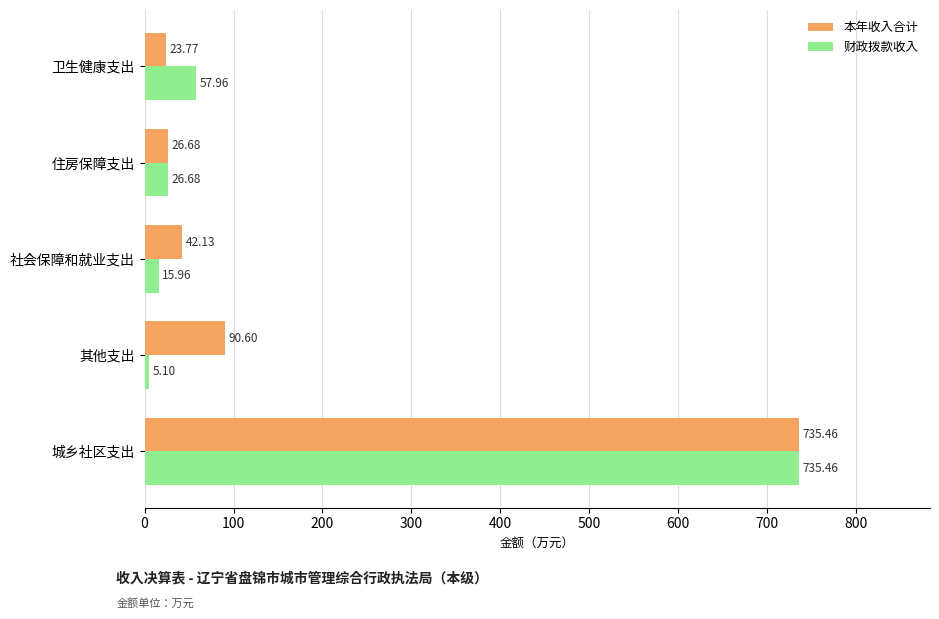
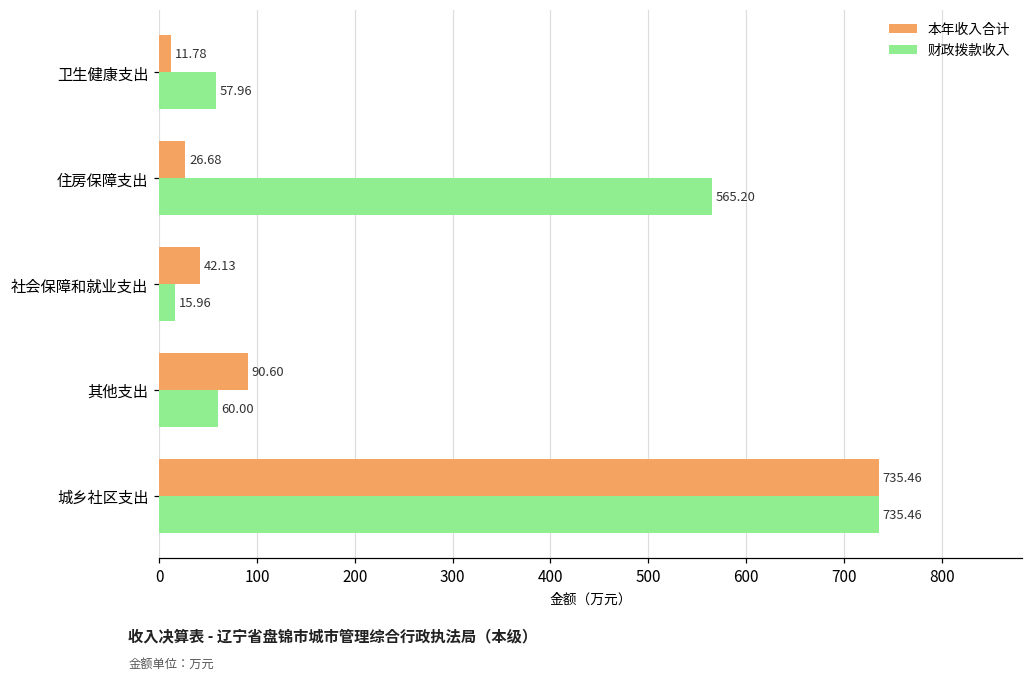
本年收入合计, 卫生健康支出: 23.77 -> 11.78
财政拨款收入, 住房保障支出: 26.68 -> 565.20
财政拨款收入, 其他支出: 5.10 -> 60.00
